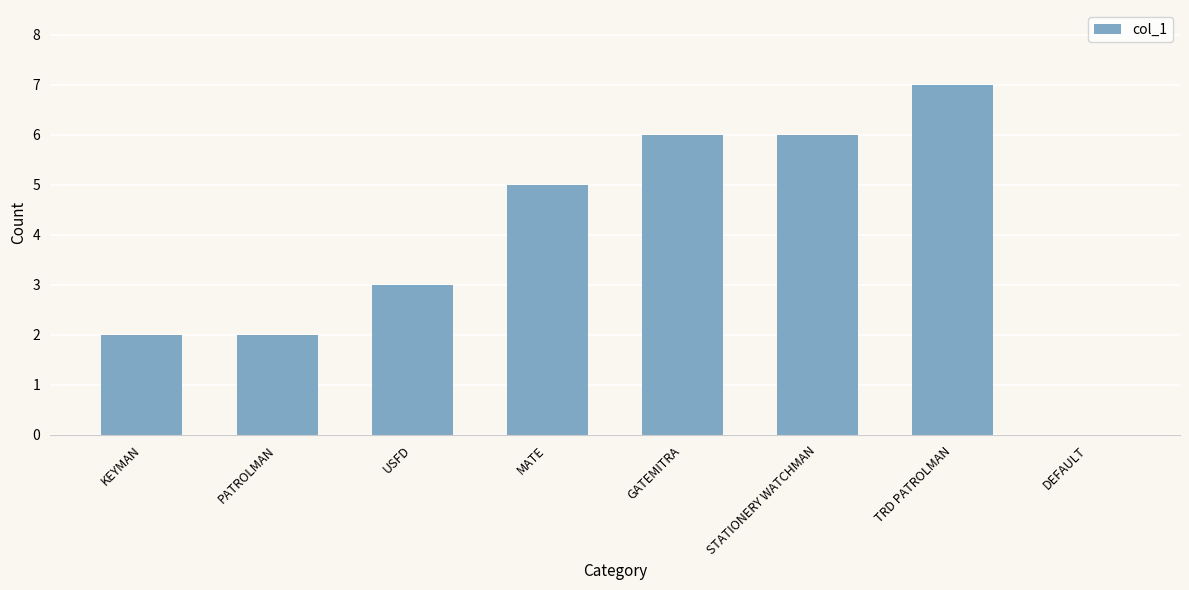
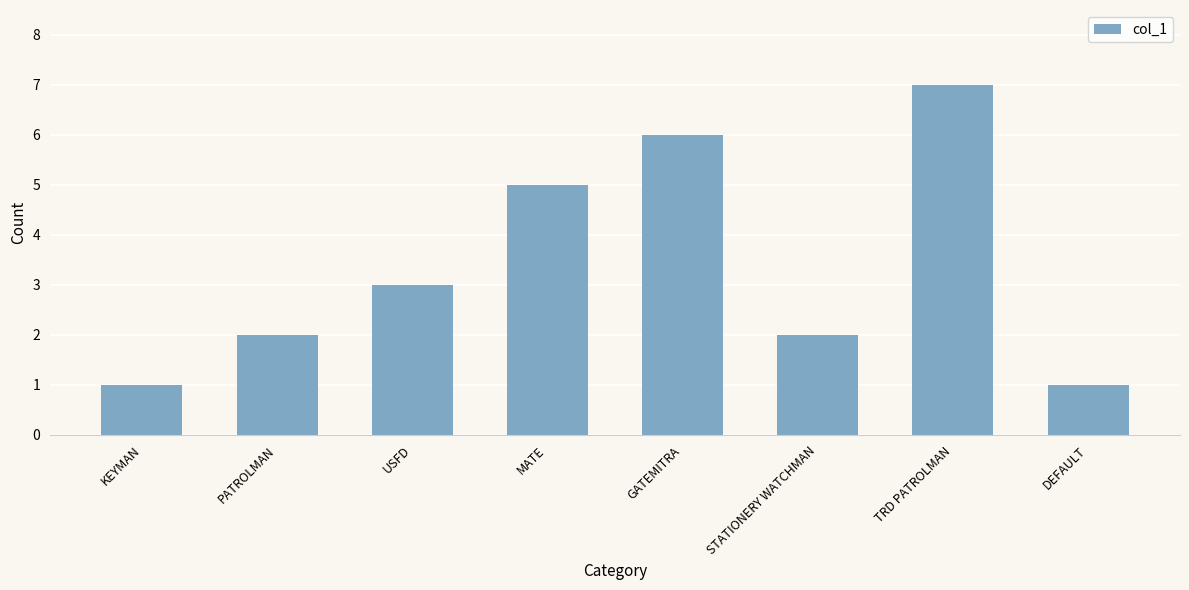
KEYMAN: 2 -> 1
STATIONERY WATCHMAN: 6 -> 2
DEFAULT: 0 -> 1
